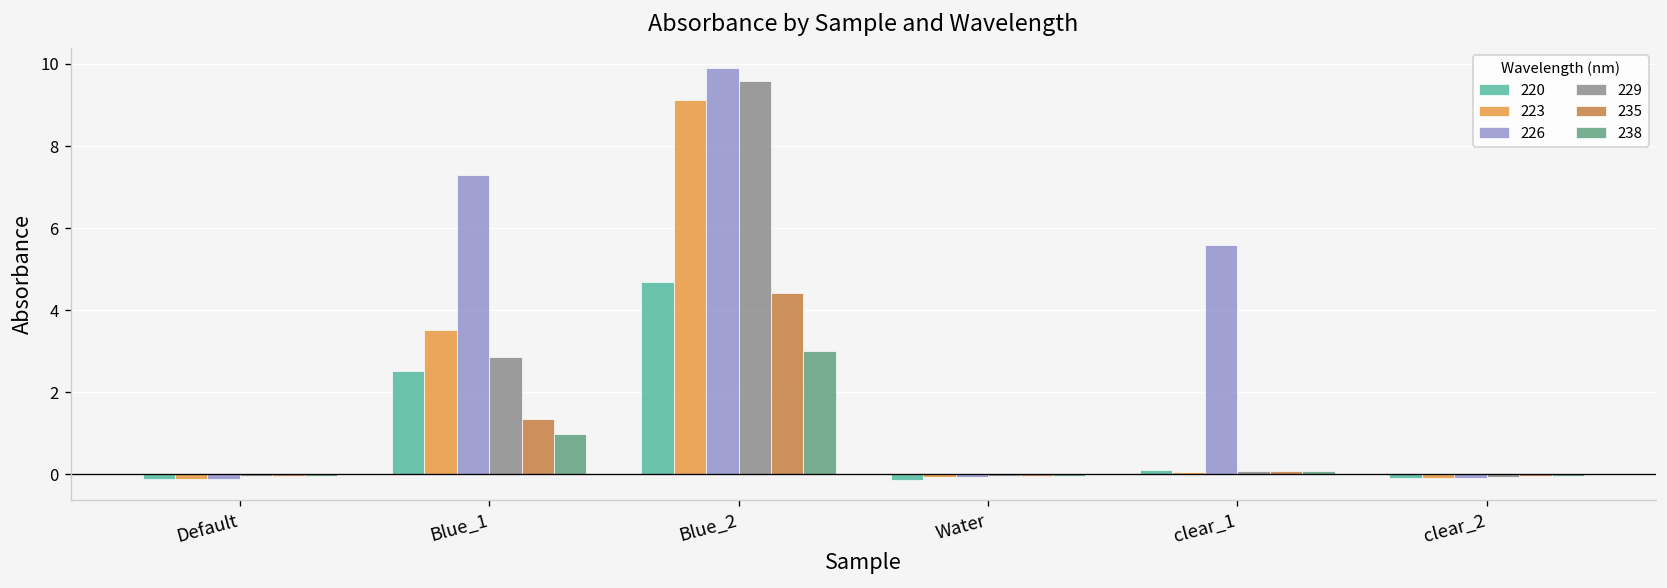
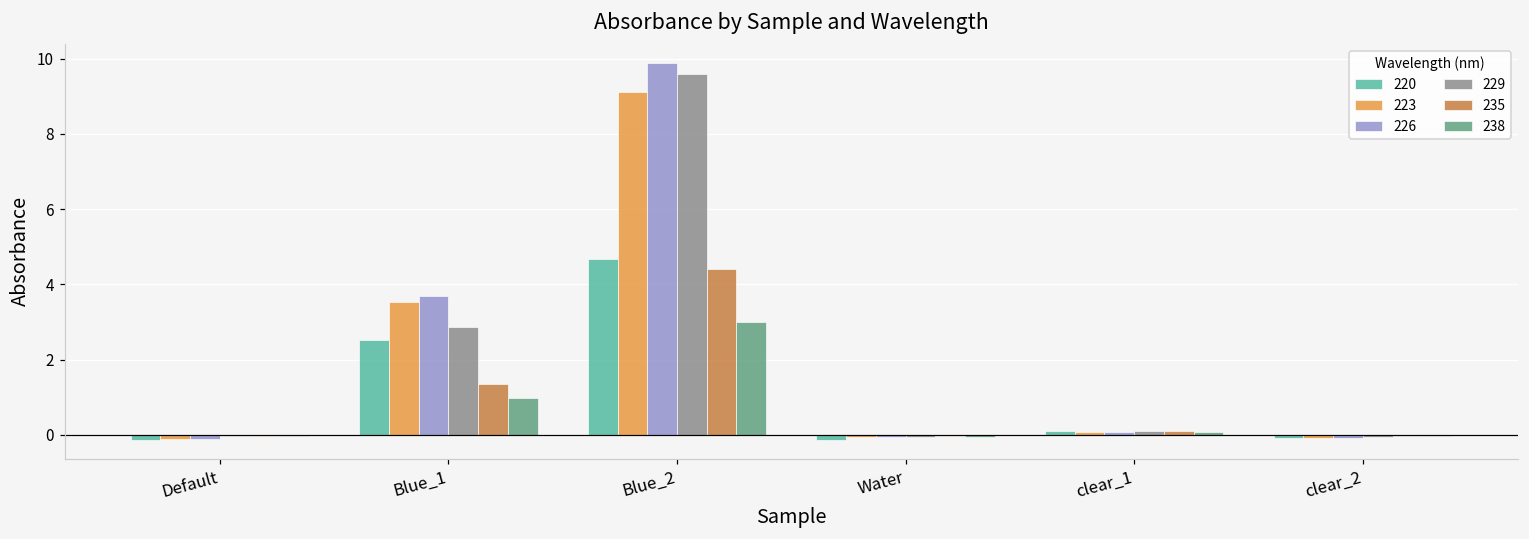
226, Blue_1: 7.3 -> 3.7
226, clear_1: 5.6 -> 0.1
